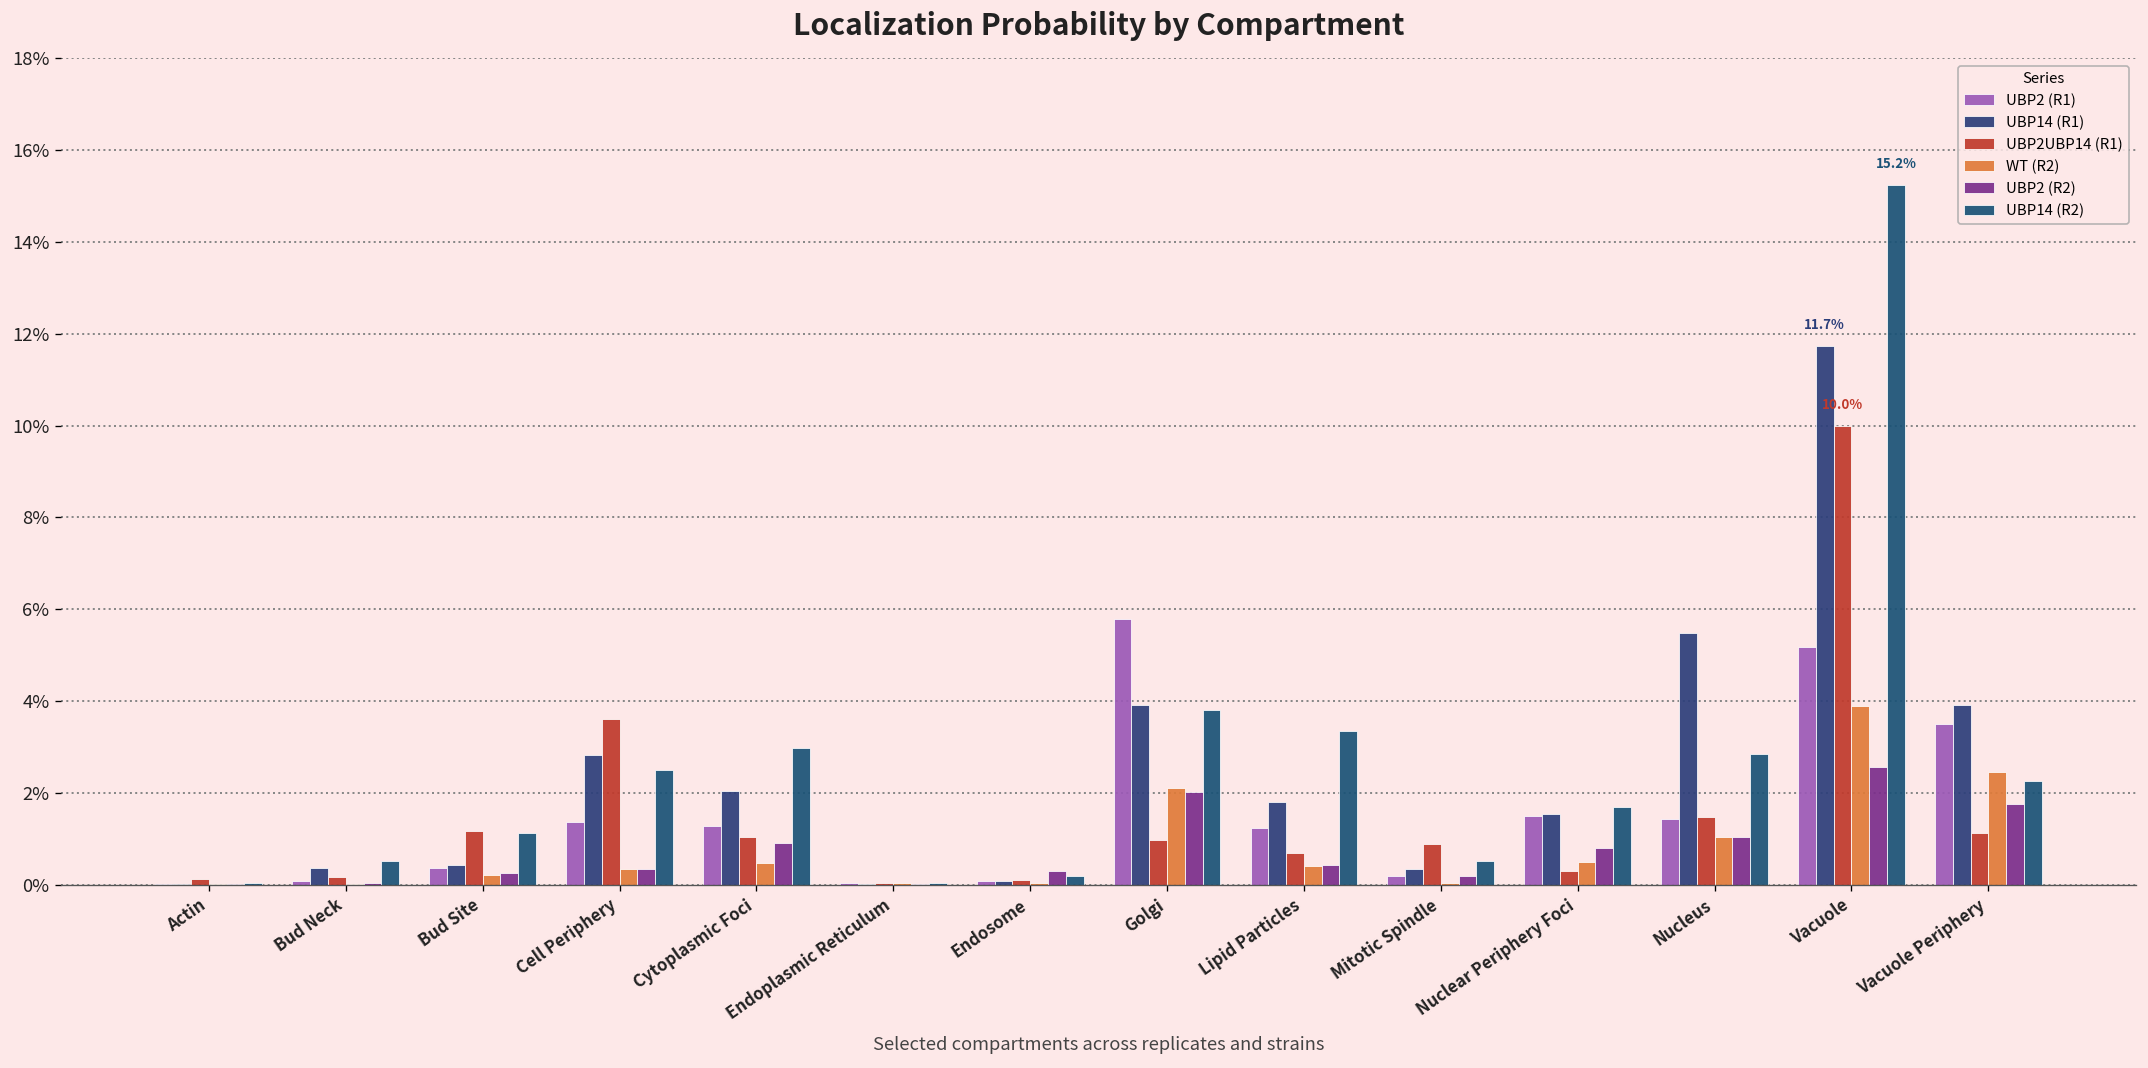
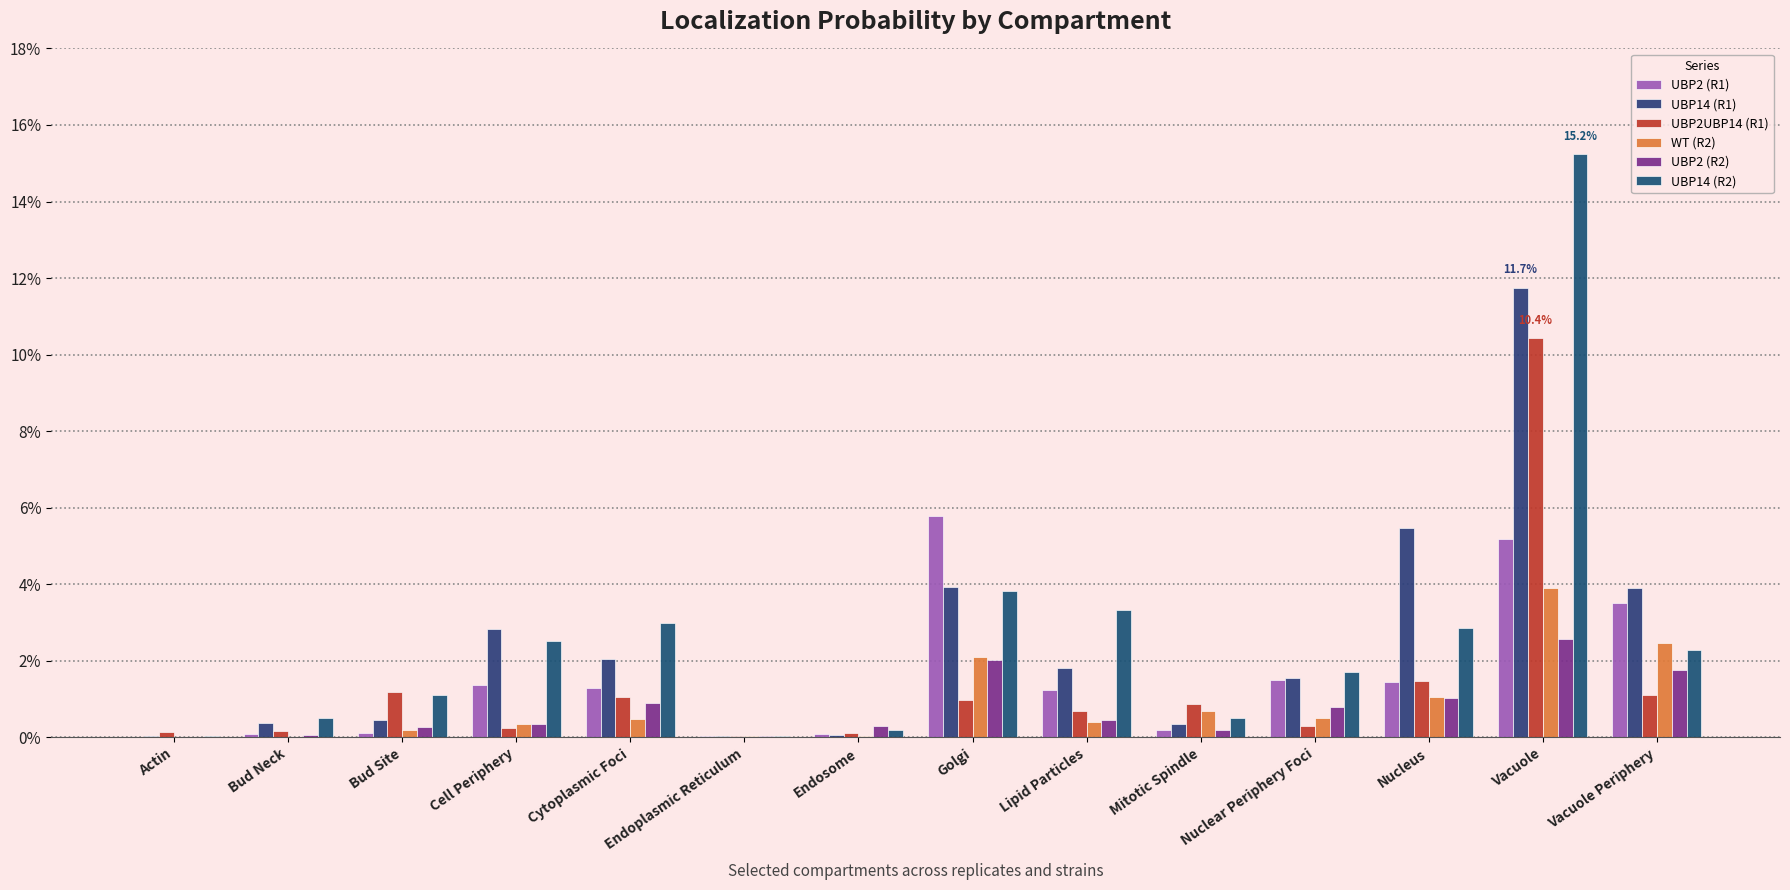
UBP2 (R1), Bud Site: 0.4% -> 0.1%
UBP2UBP14 (R1), Cell Periphery: 3.6% -> 0.2%
WT (R2), Mitotic Spindle: 0.0% -> 0.7%
UBP2UBP14 (R1), Vacuole: 10.0% -> 10.4%
